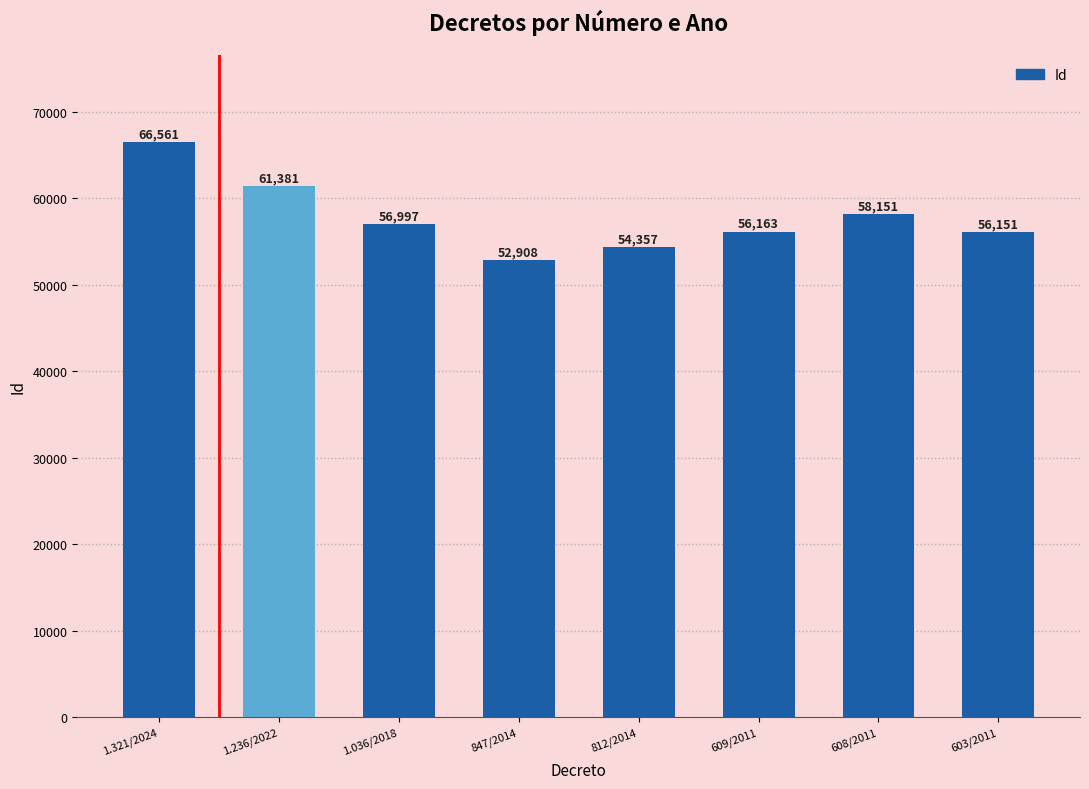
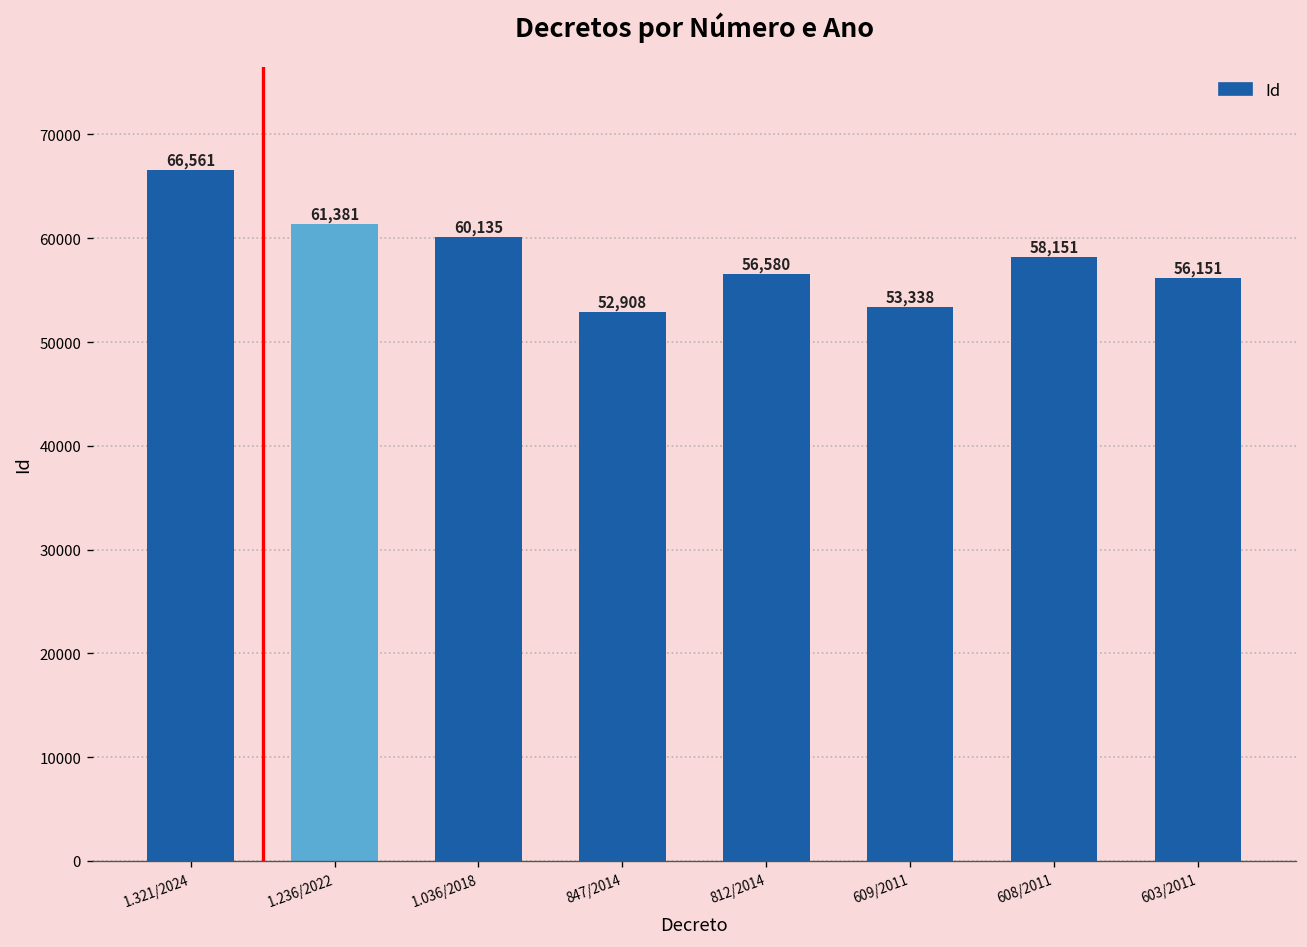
1.036/2018: 56,997 -> 60,135
812/2014: 54,357 -> 56,580
609/2011: 56,163 -> 53,338
